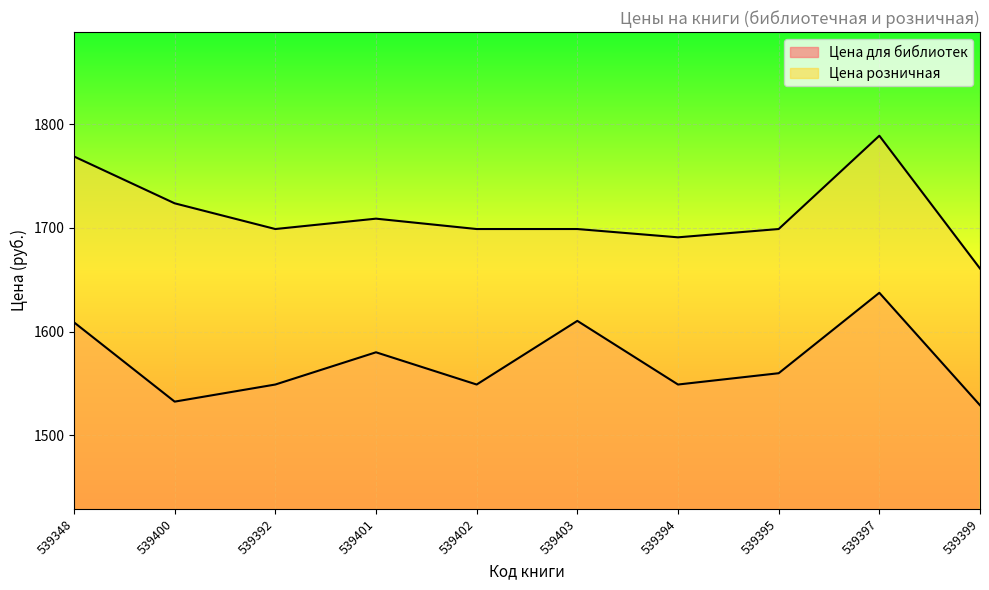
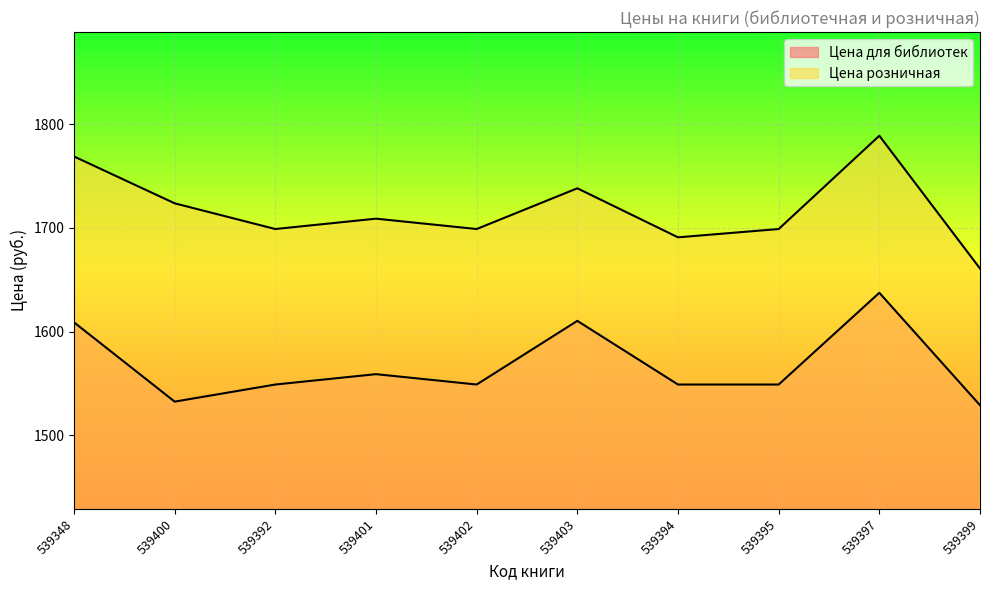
Цена для библиотек, 539401: 1580 -> 1559
Цена розничная, 539403: 1699 -> 1738
Цена для библиотек, 539395: 1560 -> 1549
